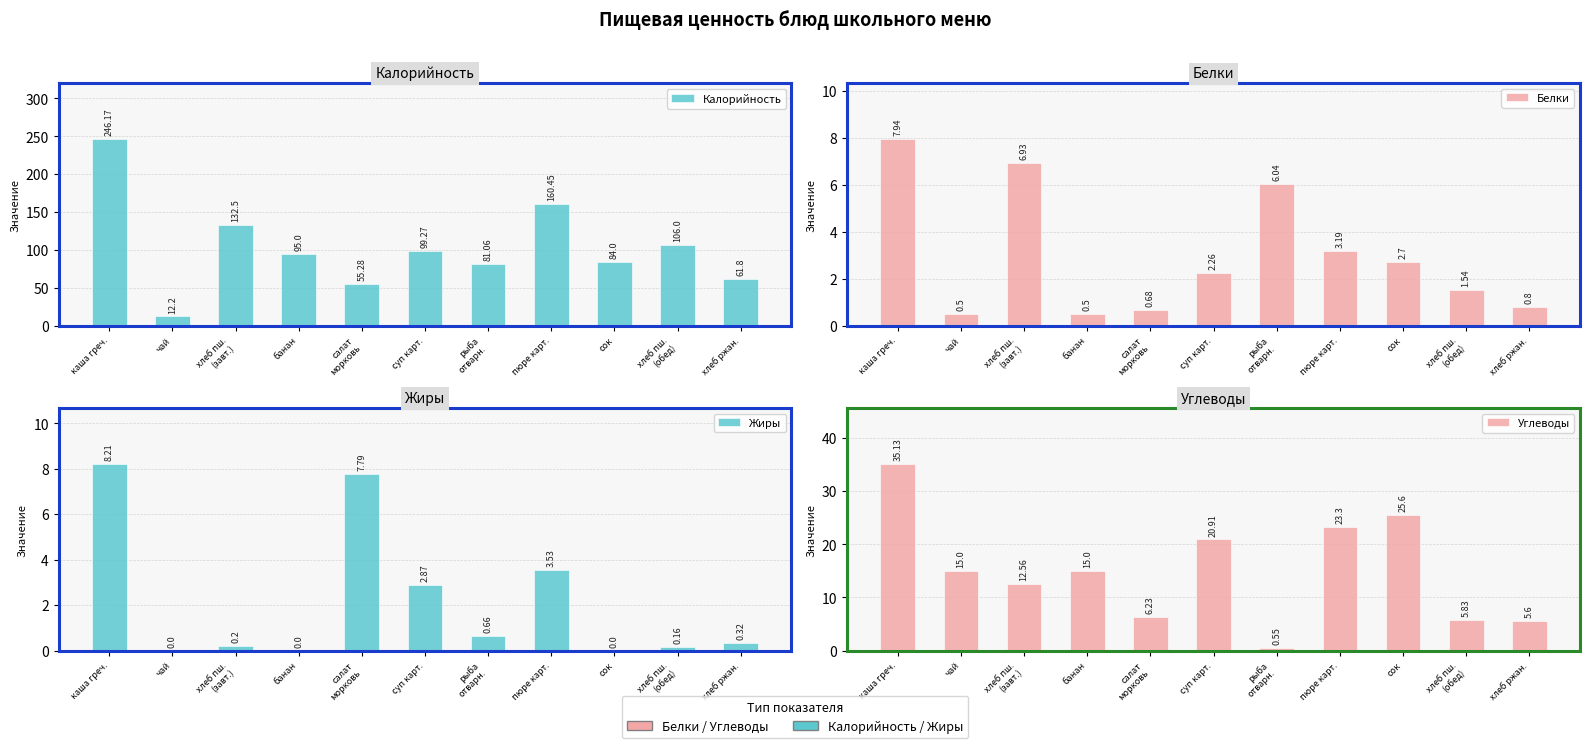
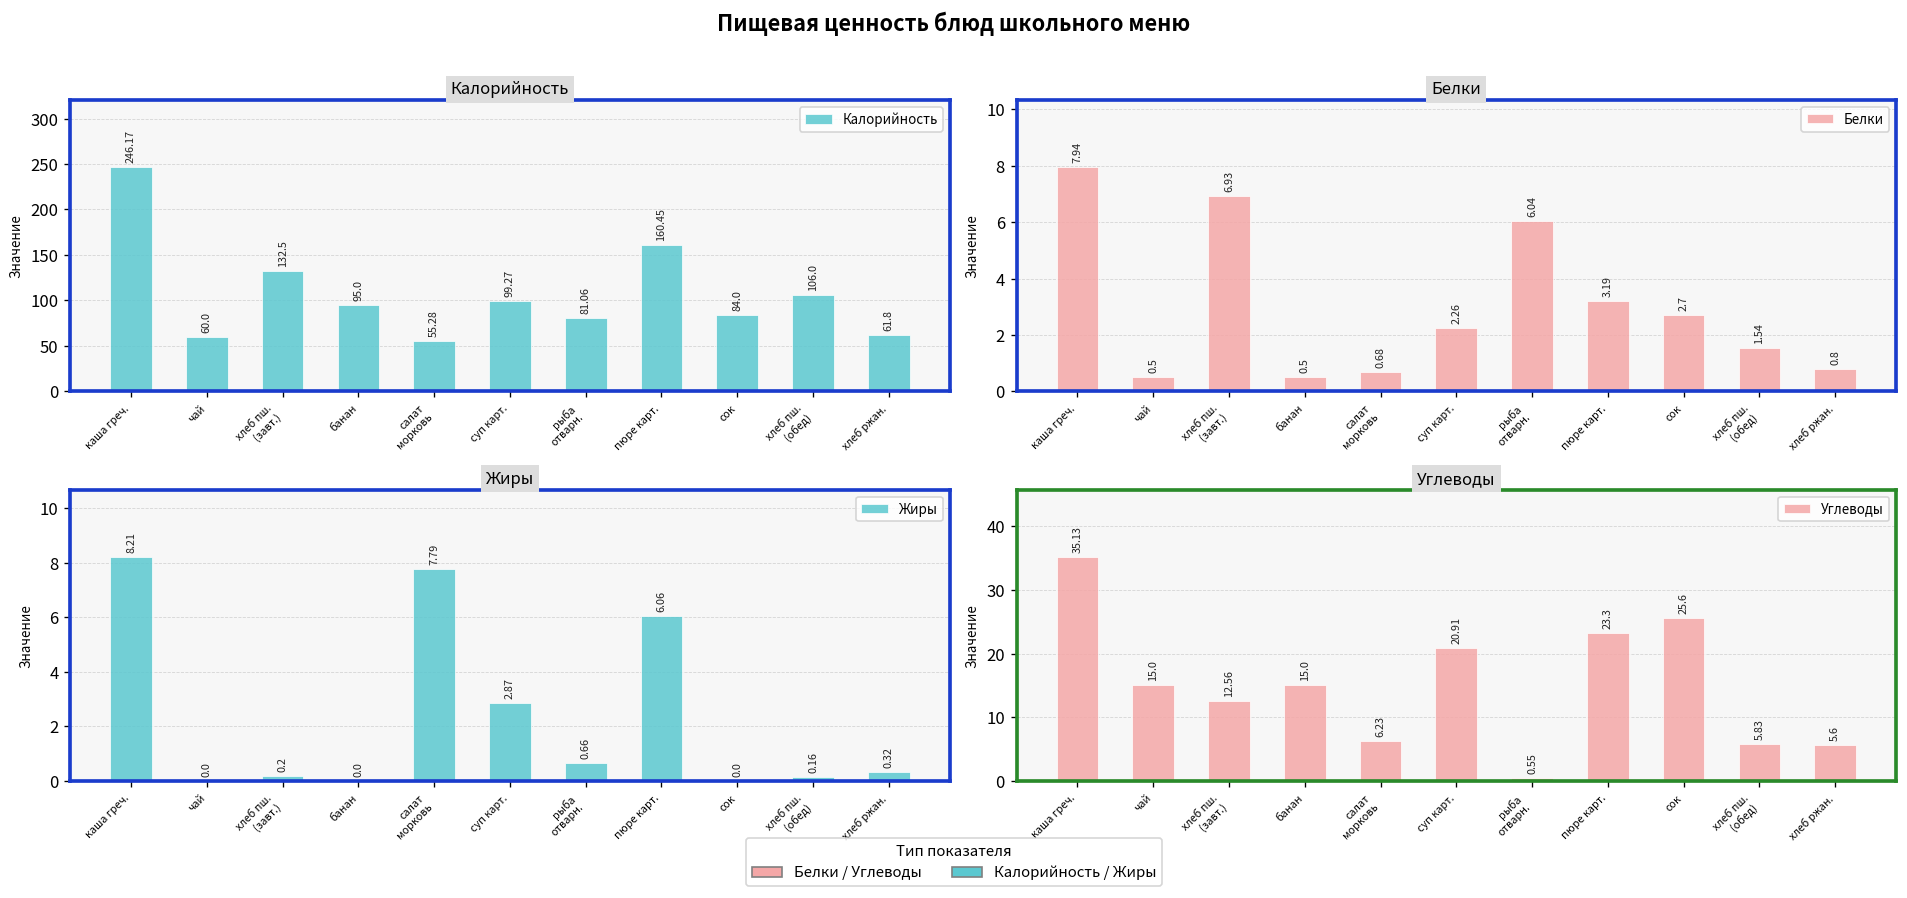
Калорийность, чай: 12.2 -> 60.0
Жиры, пюре карт.: 3.53 -> 6.06
